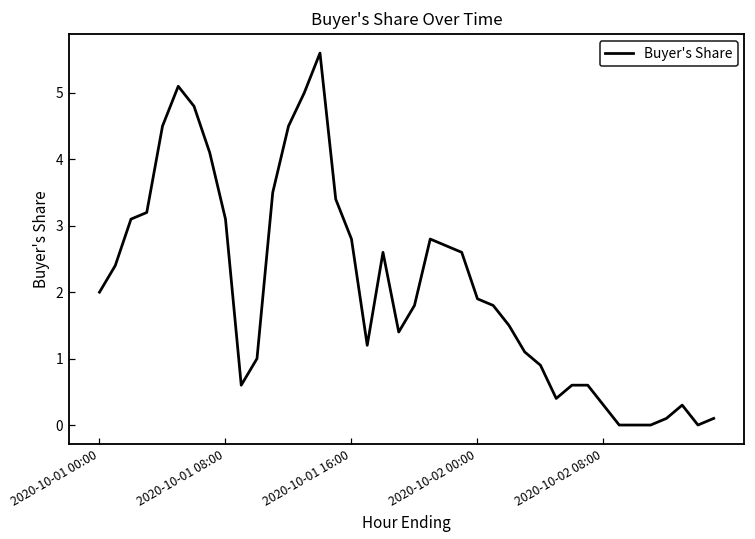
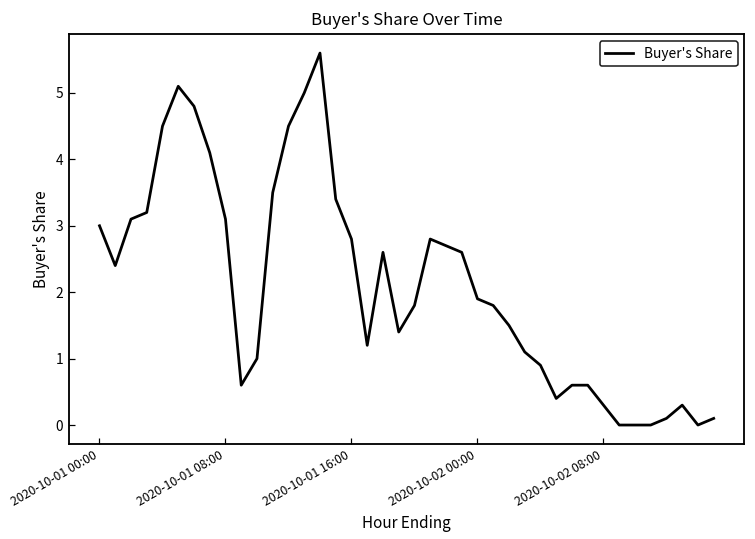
2020-10-01 00:00: 2 -> 3
